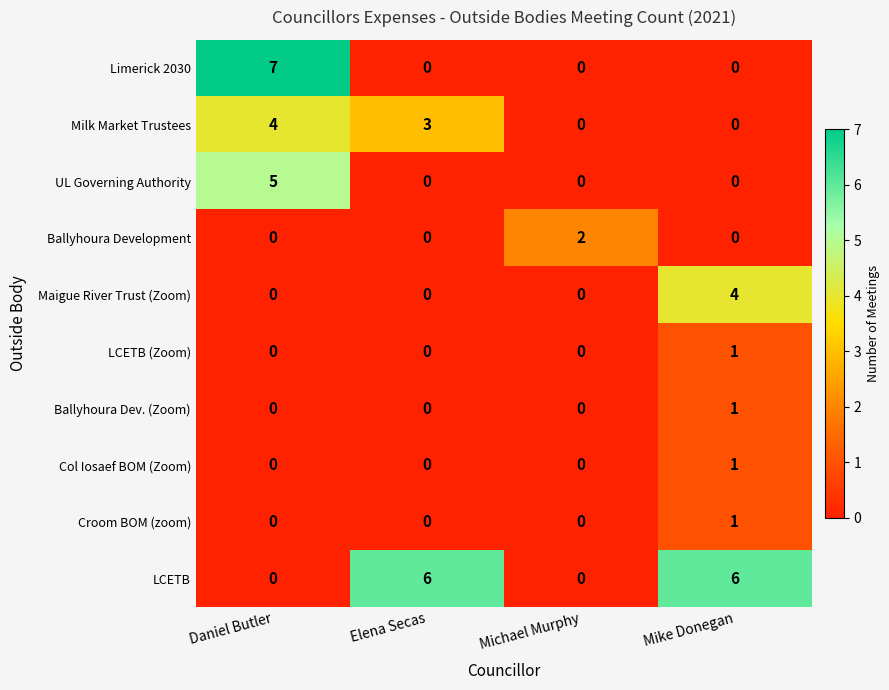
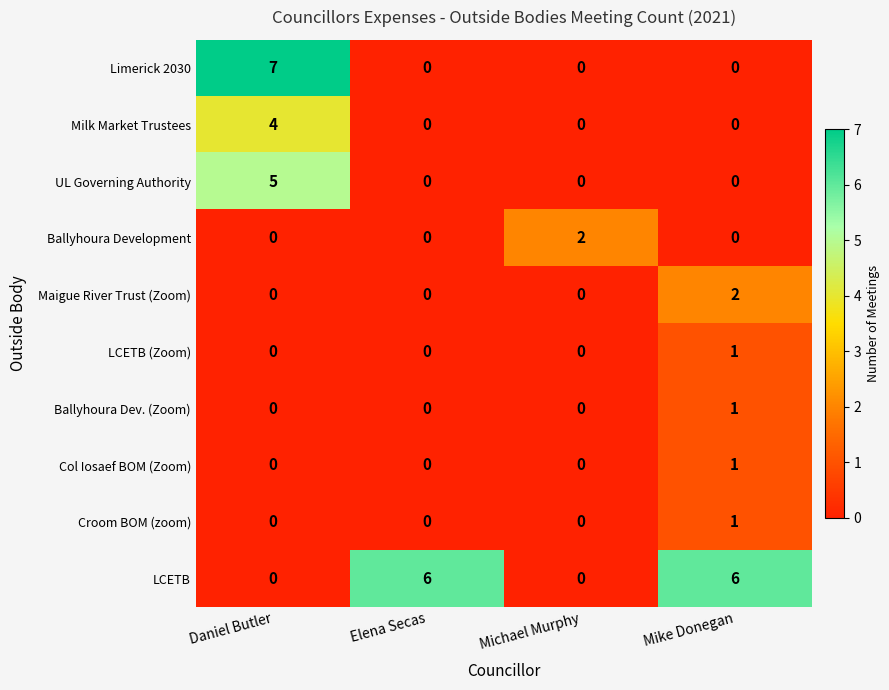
Milk Market Trustees, Elena Secas: 3 -> 0
Maigue River Trust (Zoom), Mike Donegan: 4 -> 2
